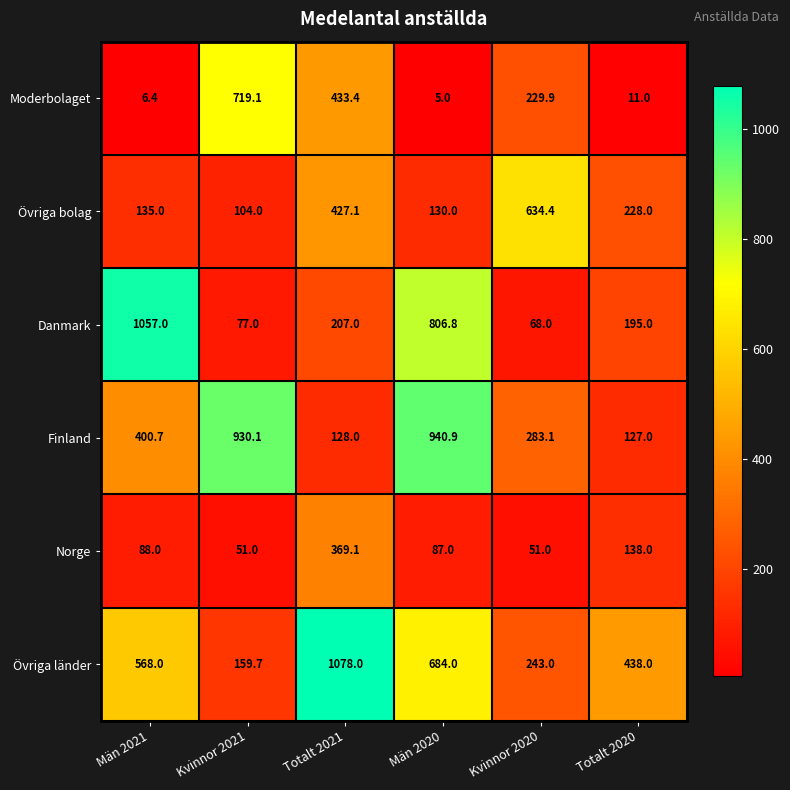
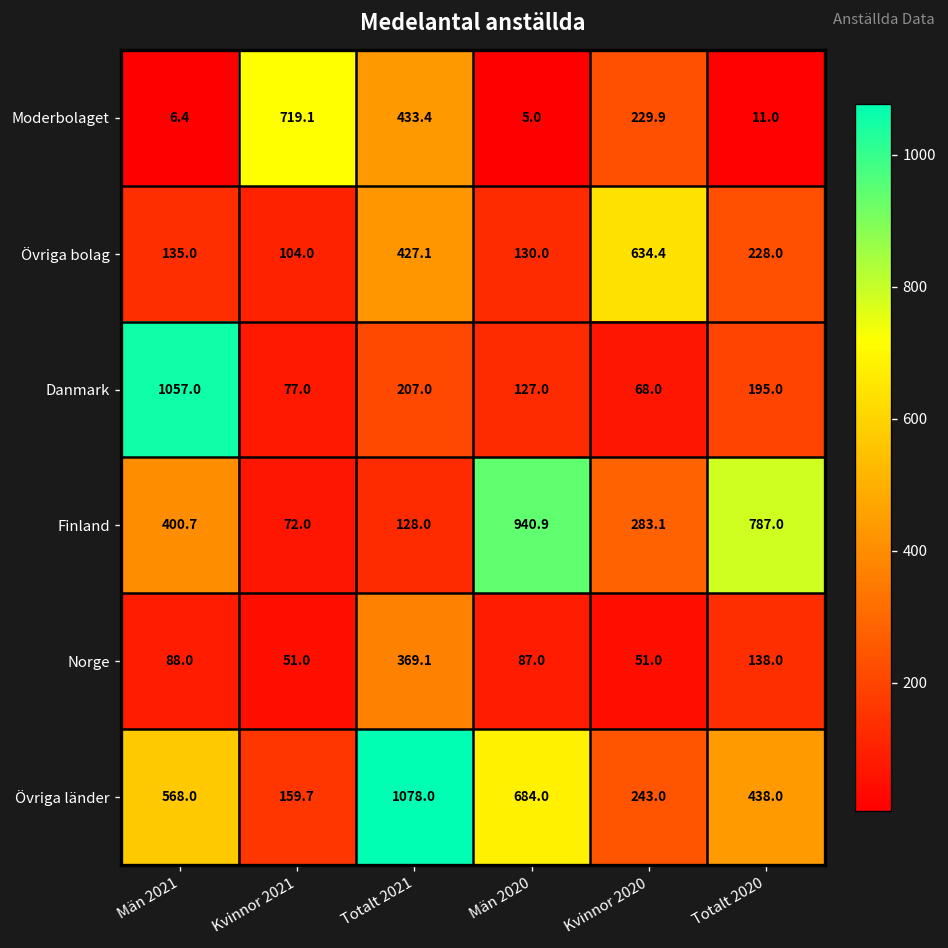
Danmark, Män 2020: 806.8 -> 127.0
Finland, Kvinnor 2021: 930.1 -> 72.0
Finland, Totalt 2020: 127.0 -> 787.0
